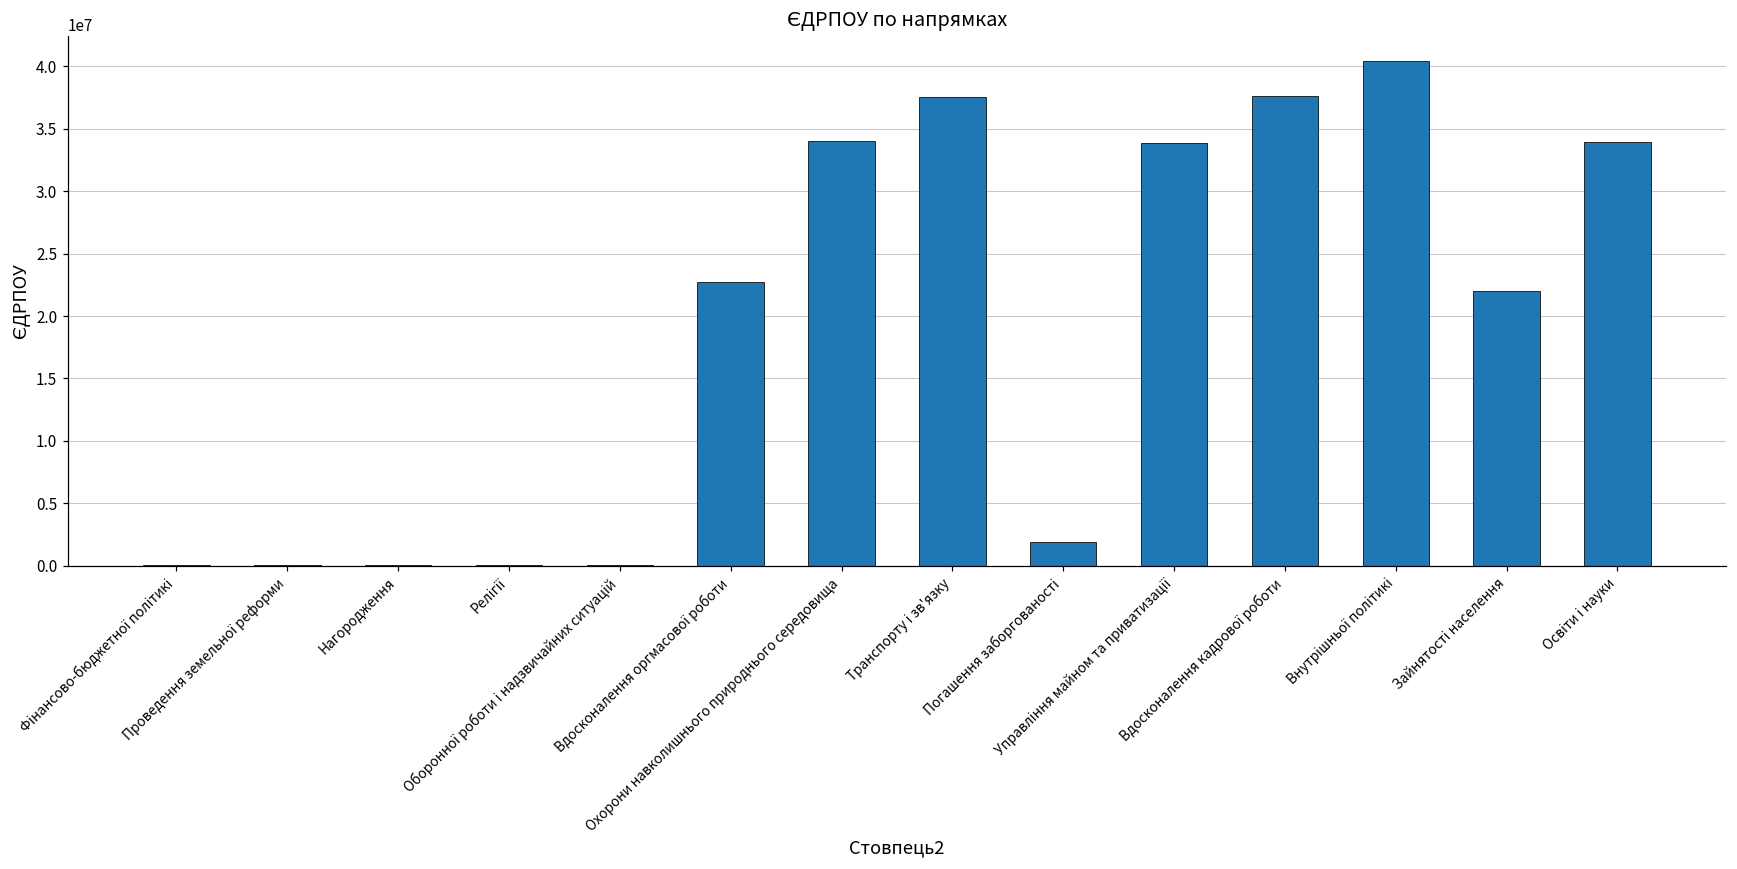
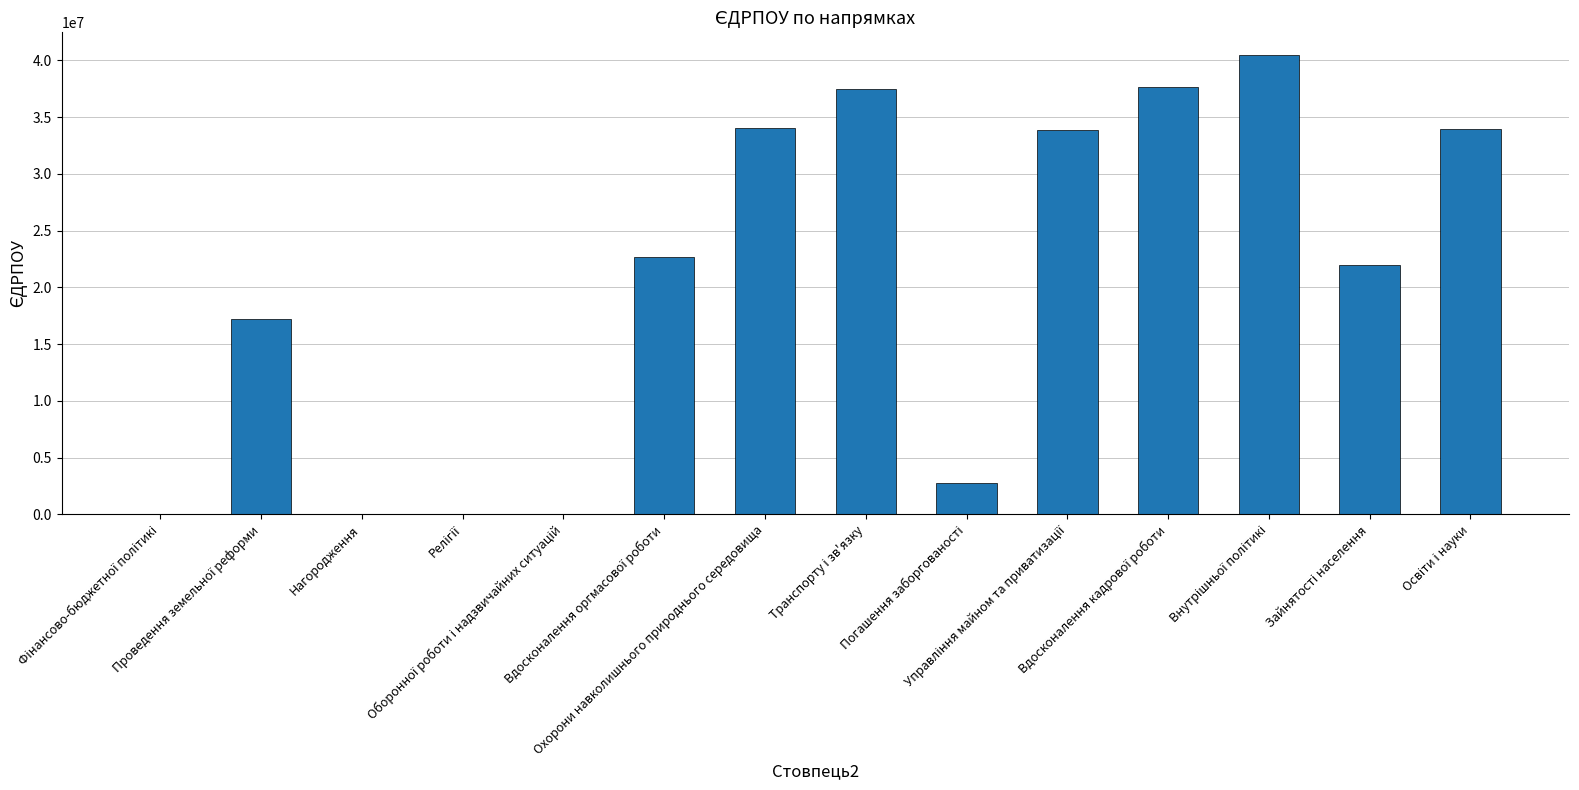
Проведення земельної реформи: 0 -> 17200000
Погашення заборгованості: 1900000 -> 2700000
